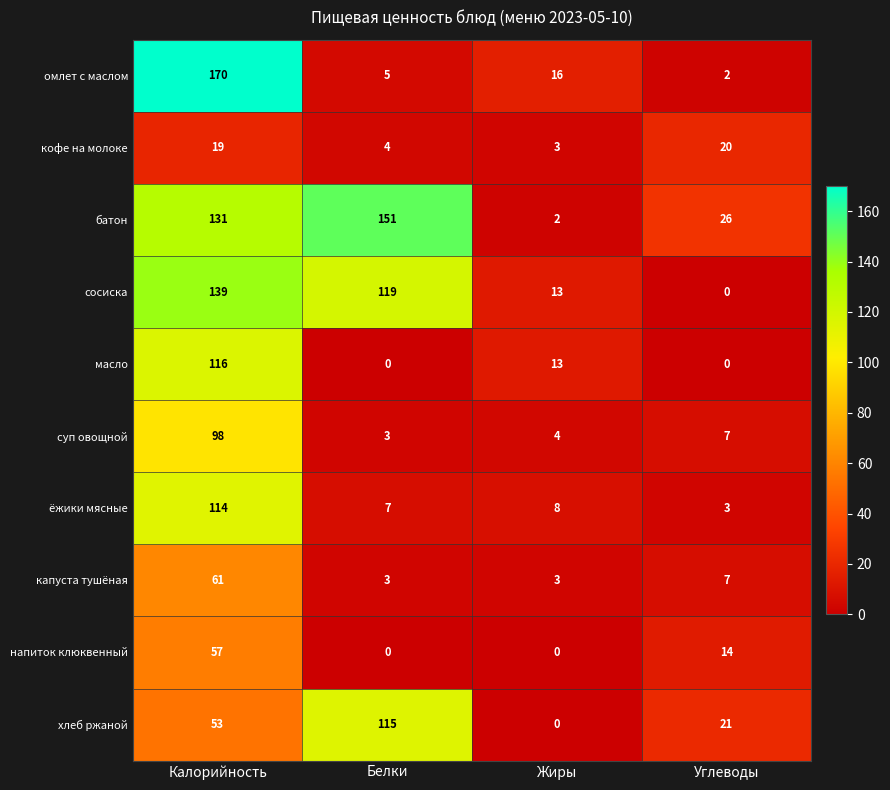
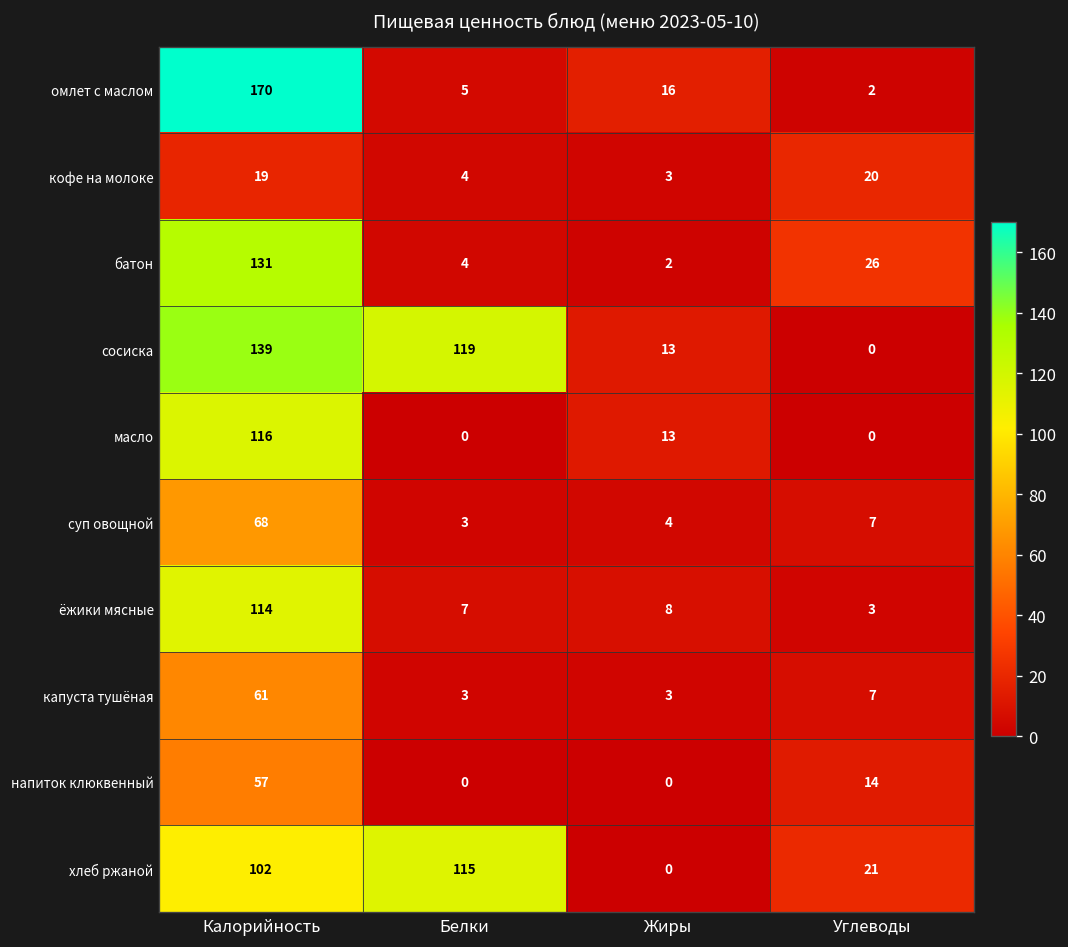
батон, Белки: 151 -> 4
суп овощной, Калорийность: 98 -> 68
хлеб ржаной, Калорийность: 53 -> 102
